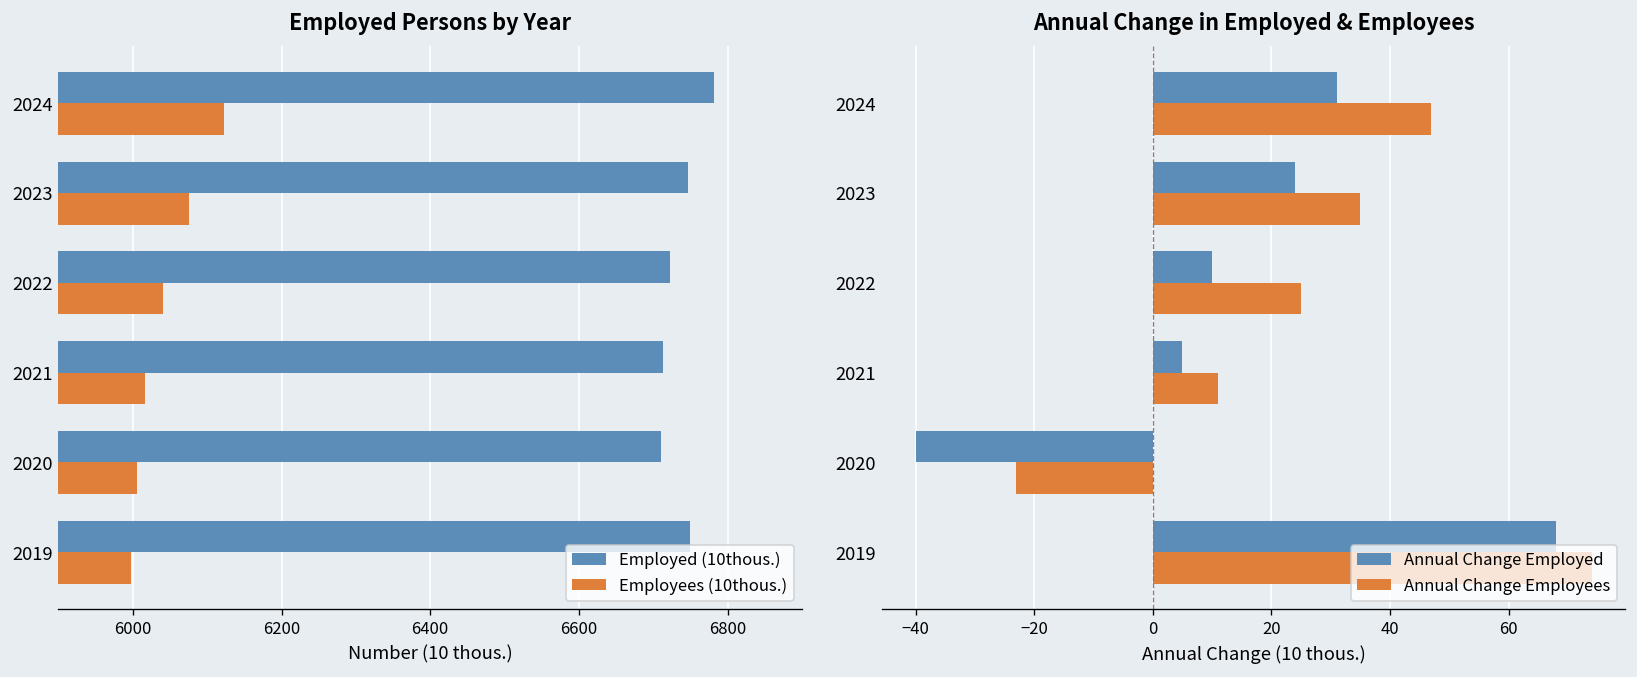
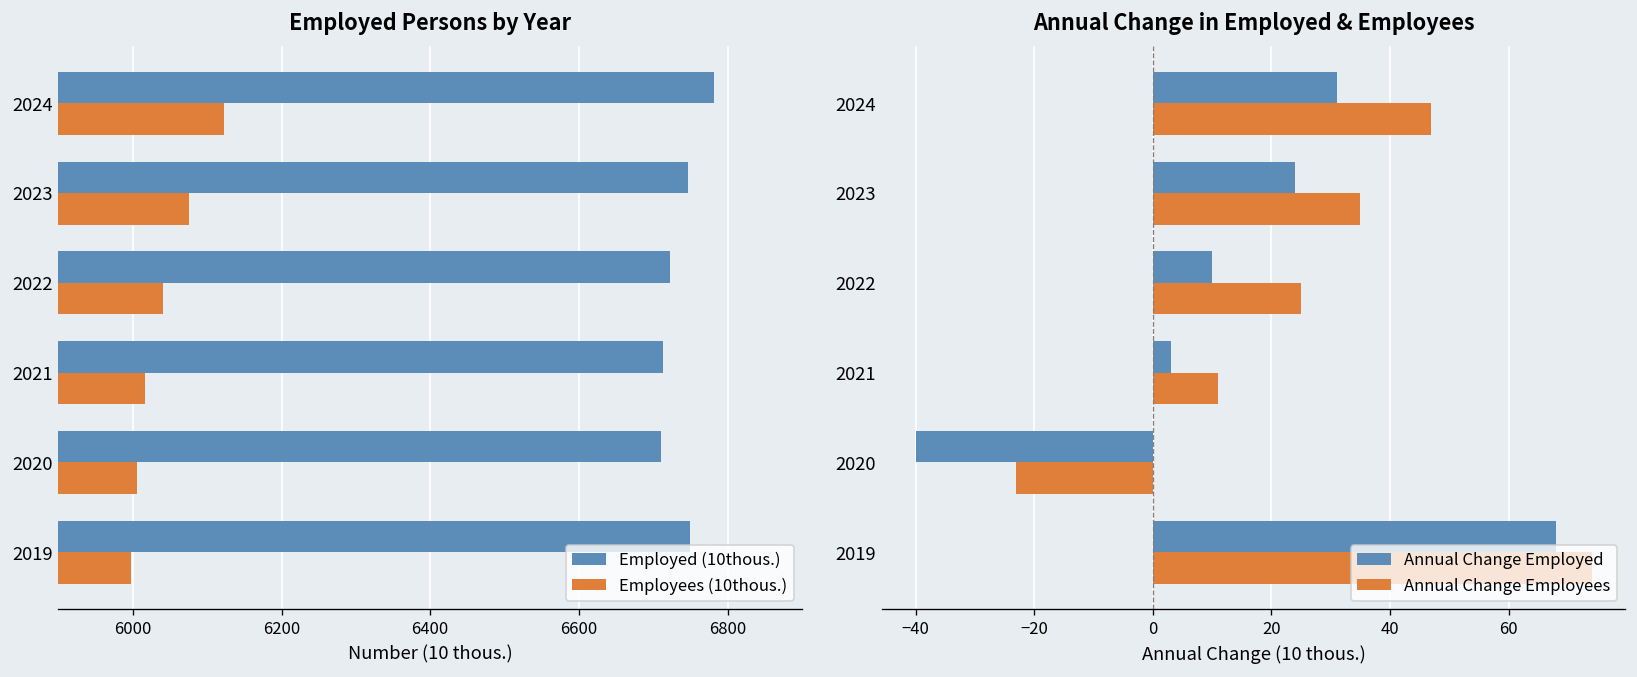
Annual Change in Employed & Employees, Annual Change Employed, 2021: 5 -> 3
